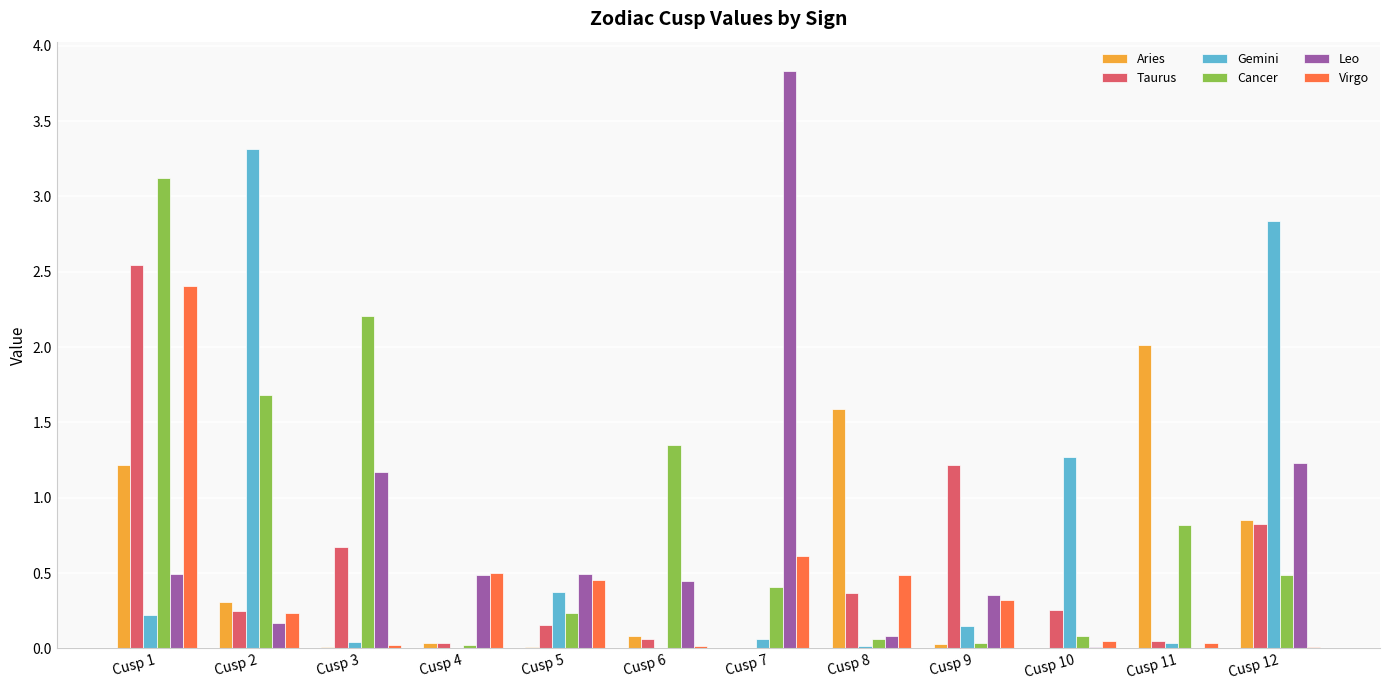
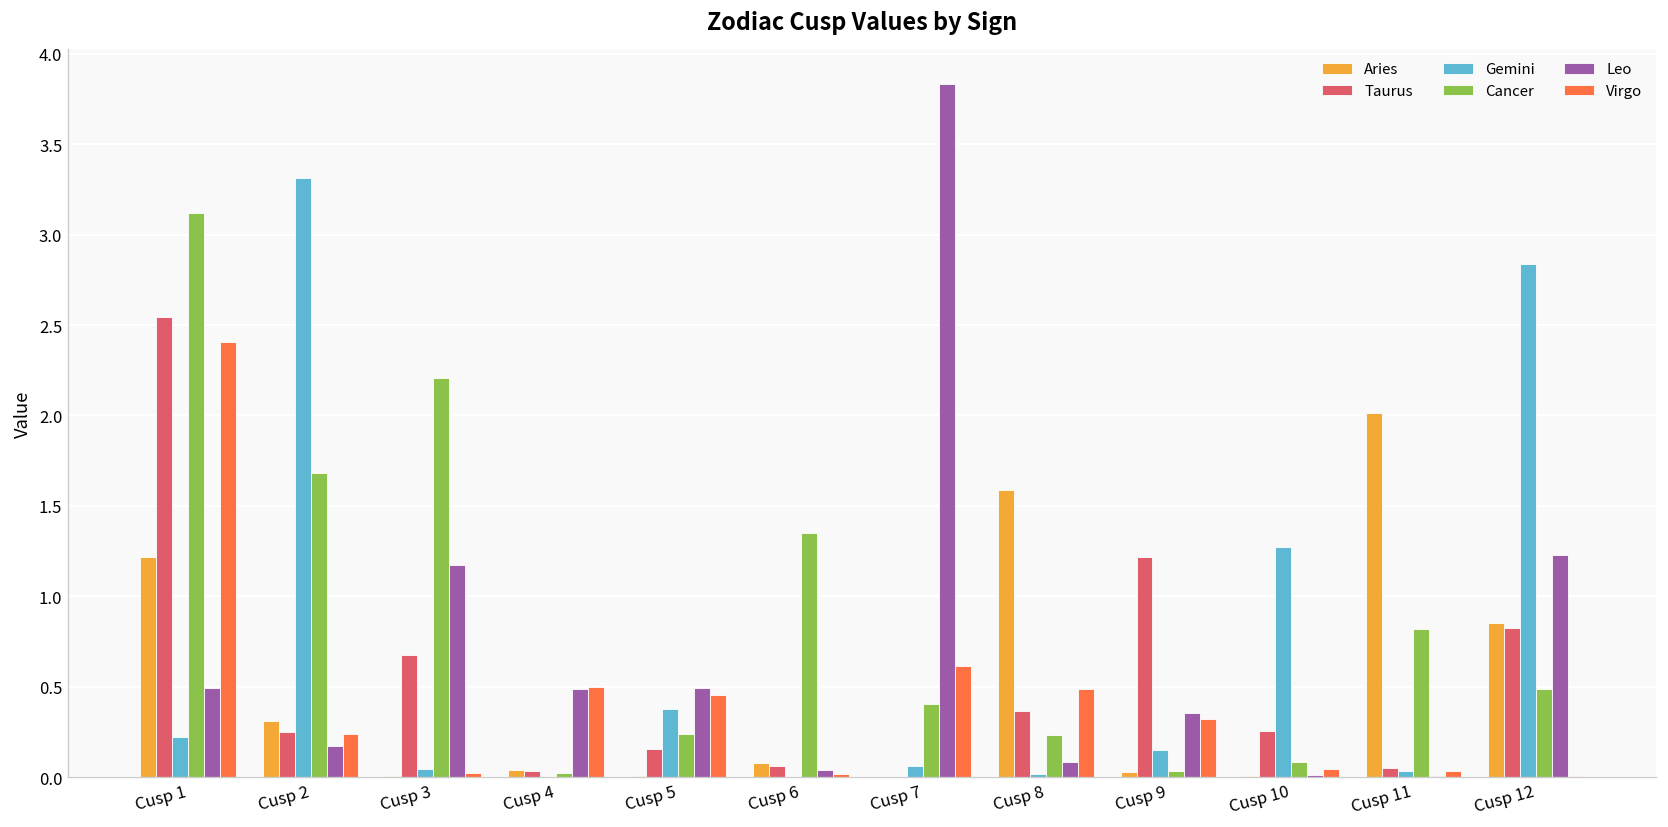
Leo, Cusp 6: 0.45 -> 0.04
Cancer, Cusp 8: 0.06 -> 0.23
